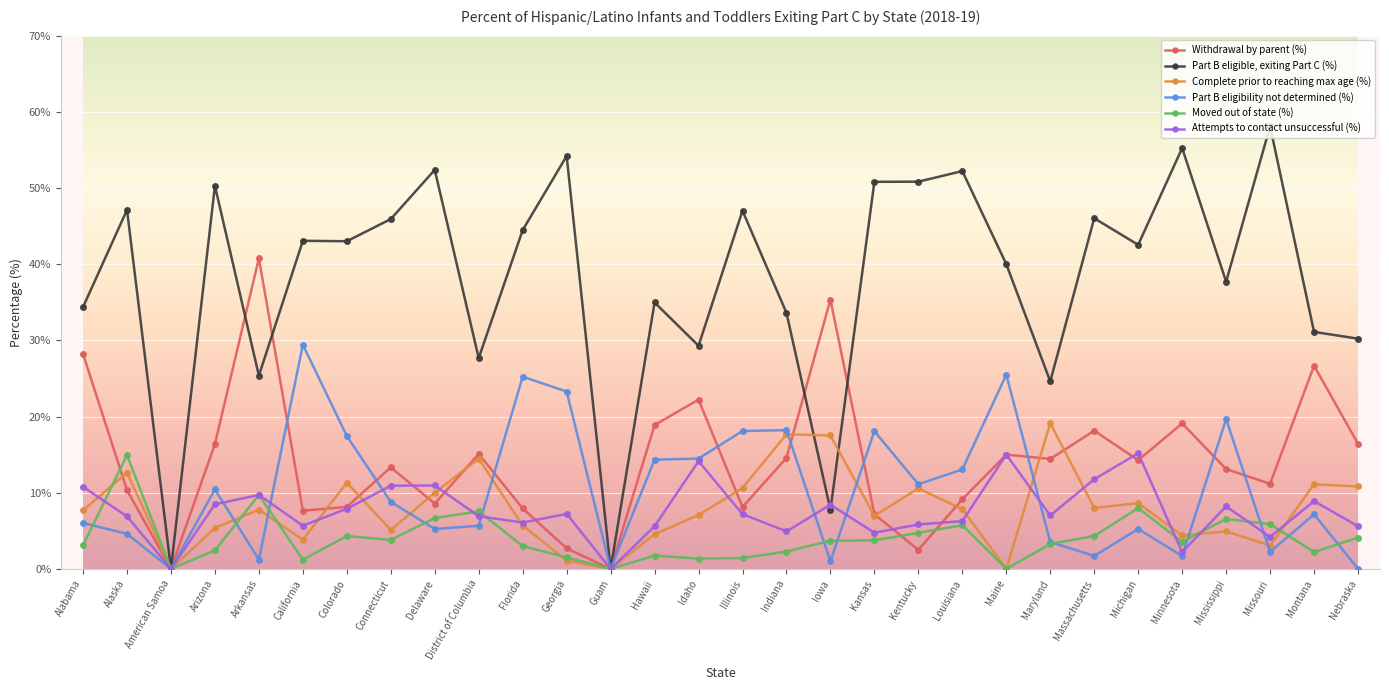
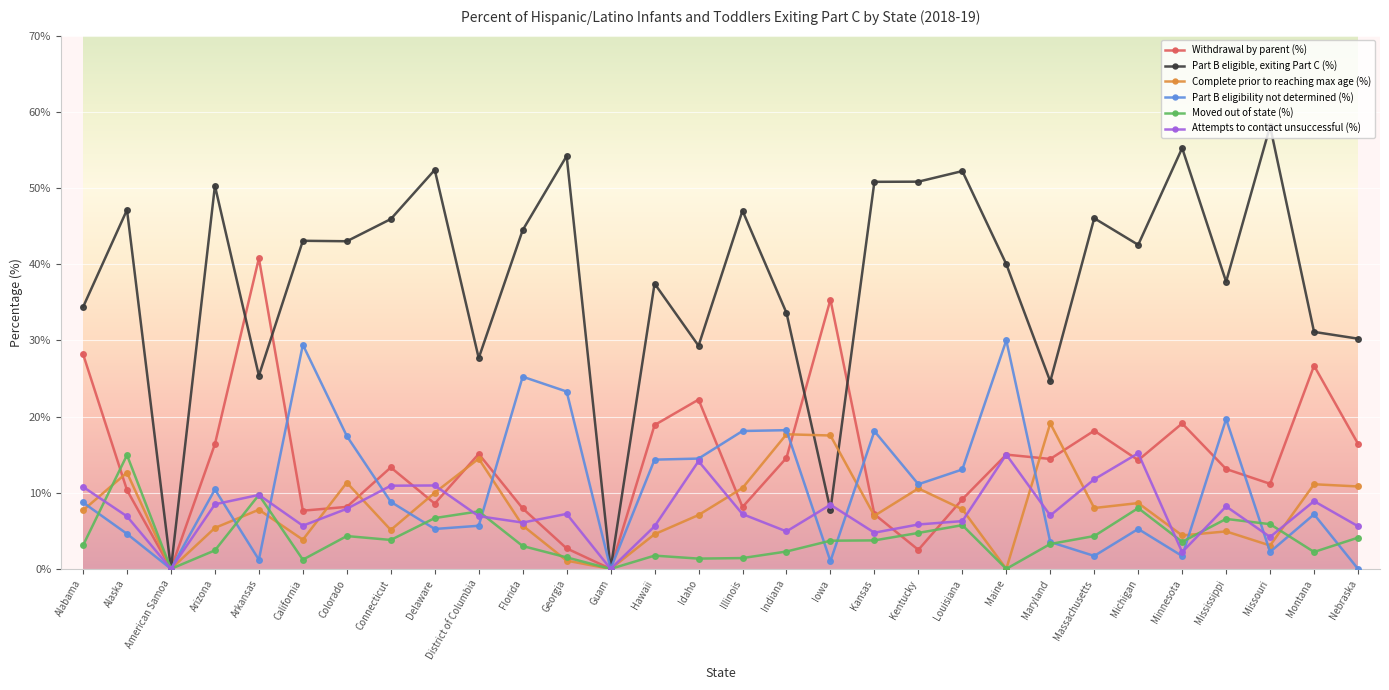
Part B eligibility not determined (%), Alabama: 6% -> 9%
Part B eligible, exiting Part C (%), Hawaii: 35% -> 37%
Part B eligibility not determined (%), Maine: 26% -> 30%
